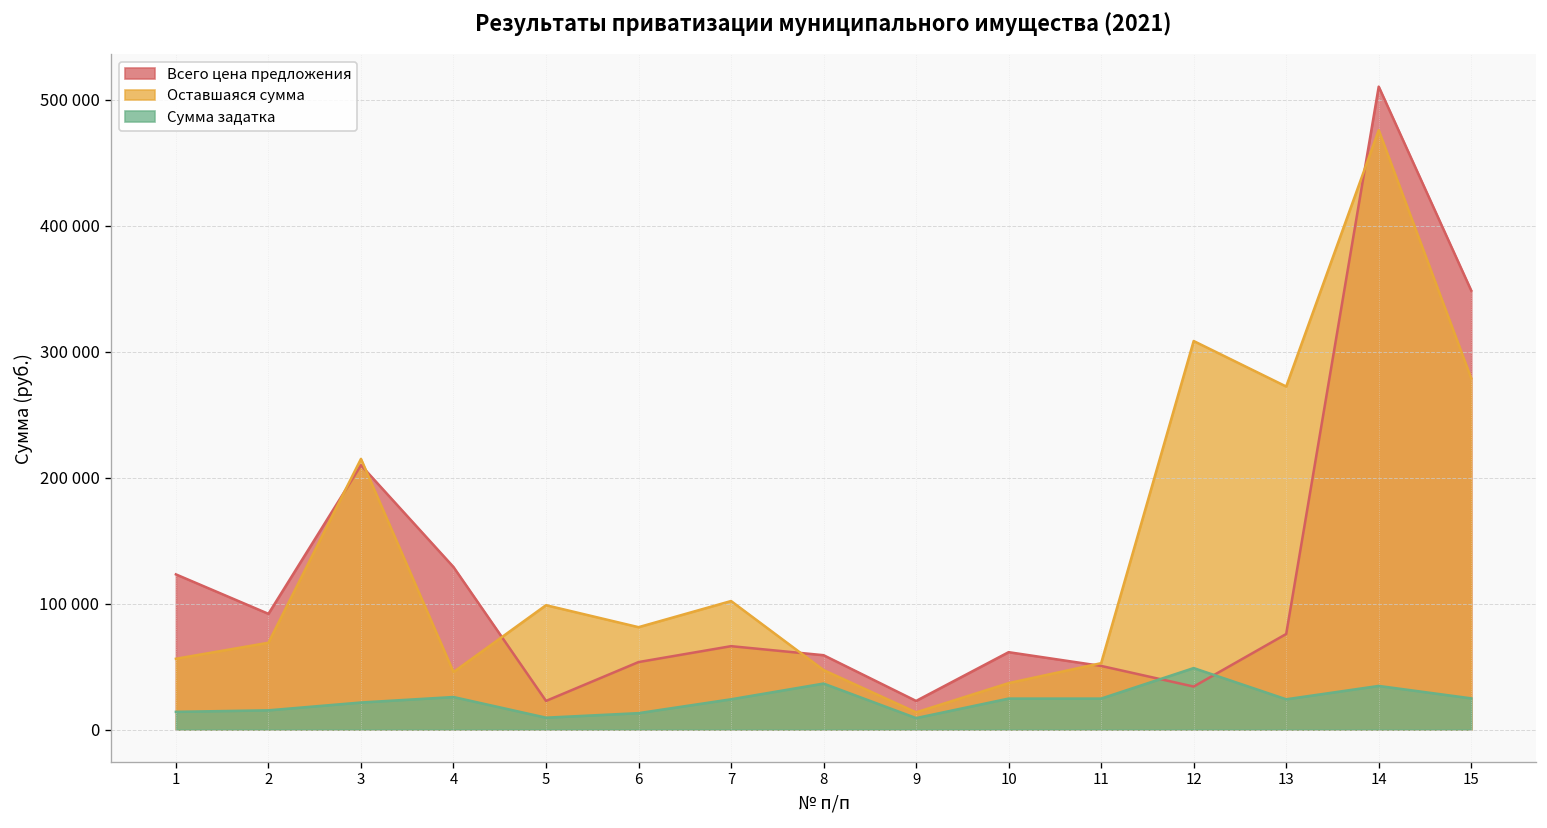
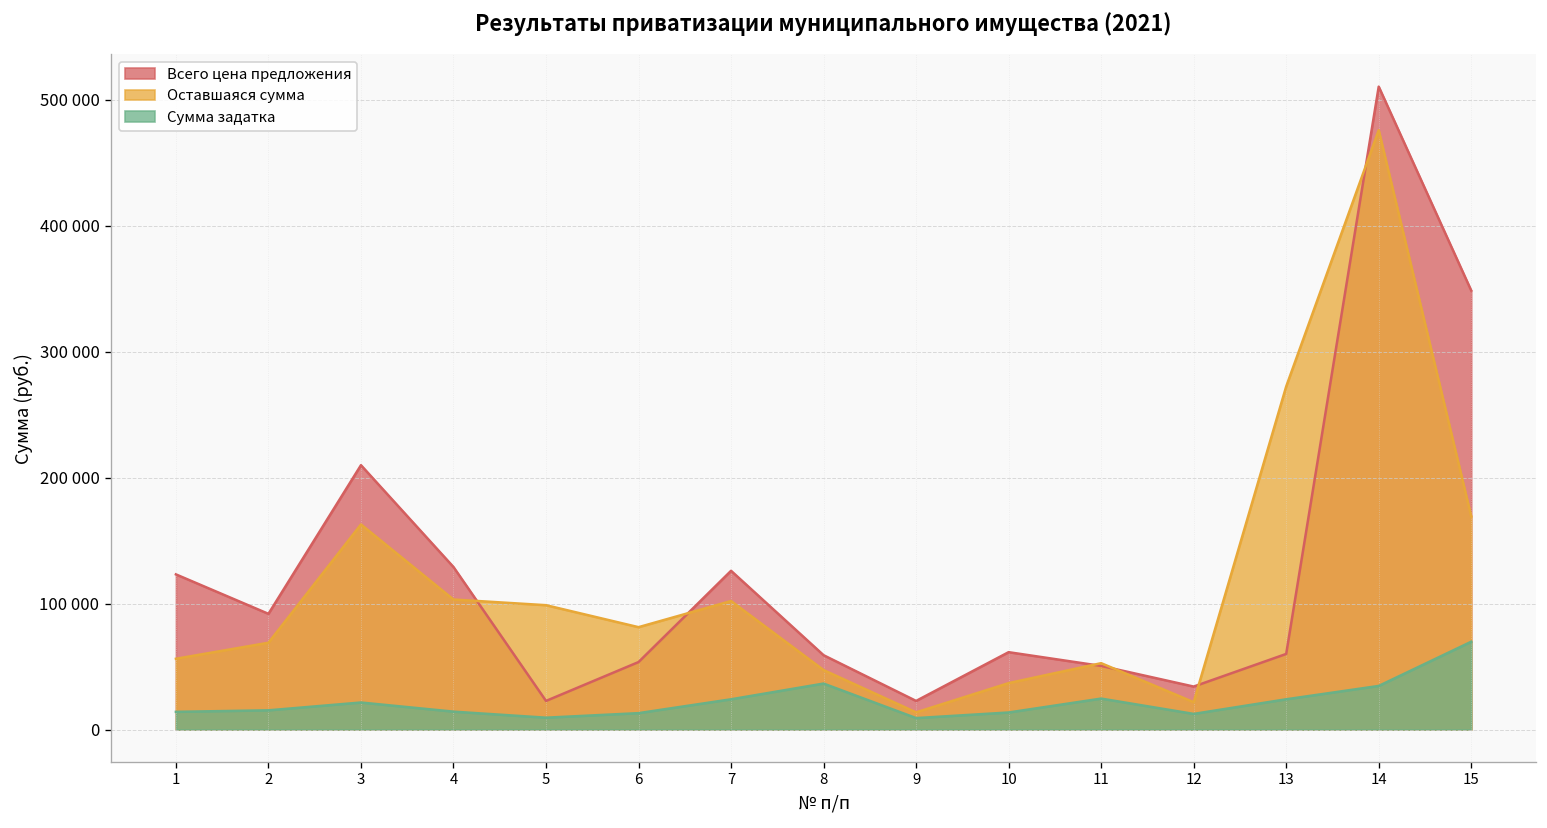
Оставшаяся сумма, 3: 215000 -> 163000
Оставшаяся сумма, 4: 46000 -> 103000
Сумма задатка, 4: 26000 -> 14000
Всего цена предложения, 7: 66000 -> 126000
Сумма задатка, 10: 25000 -> 14000
Оставшаяся сумма, 12: 308000 -> 22000
Сумма задатка, 12: 49000 -> 12000
Всего цена предложения, 13: 76000 -> 60000
Оставшаяся сумма, 15: 279000 -> 169000
Сумма задатка, 15: 25000 -> 70000
